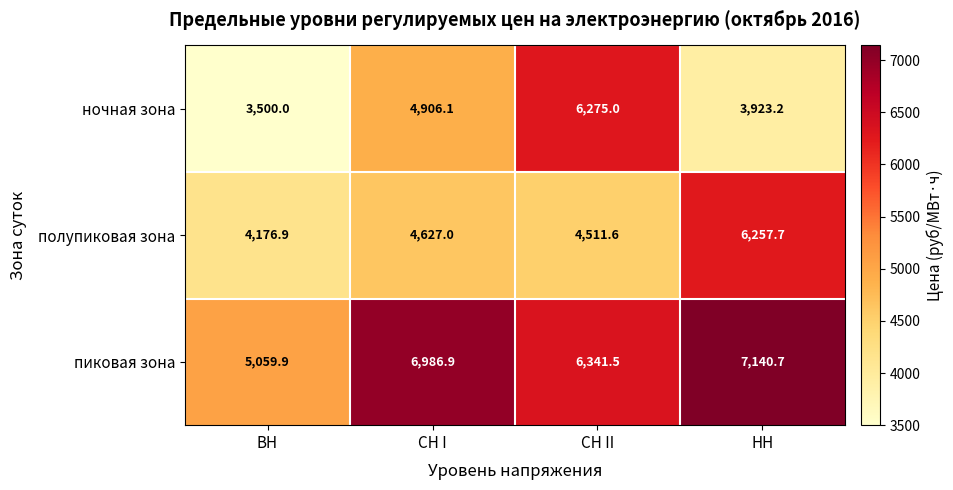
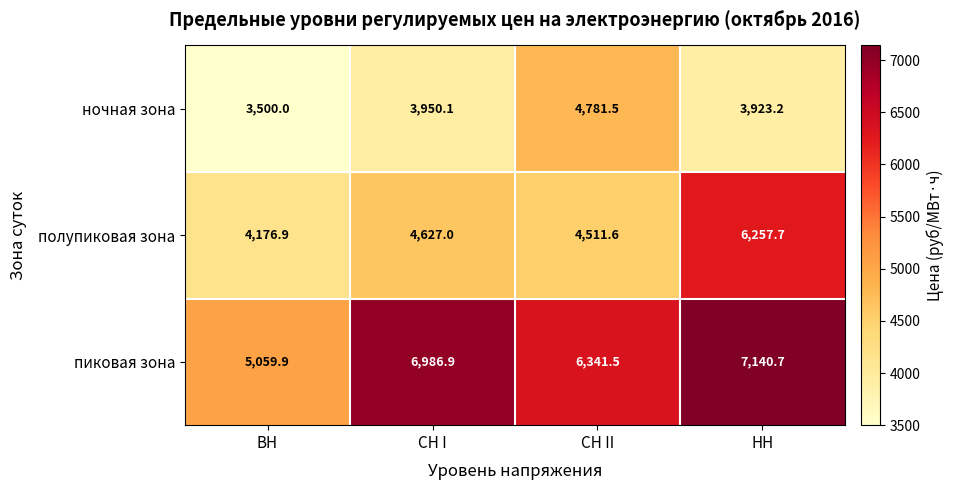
ночная зона, СН I: 4,906.1 -> 3,950.1
ночная зона, СН II: 6,275.0 -> 4,781.5
